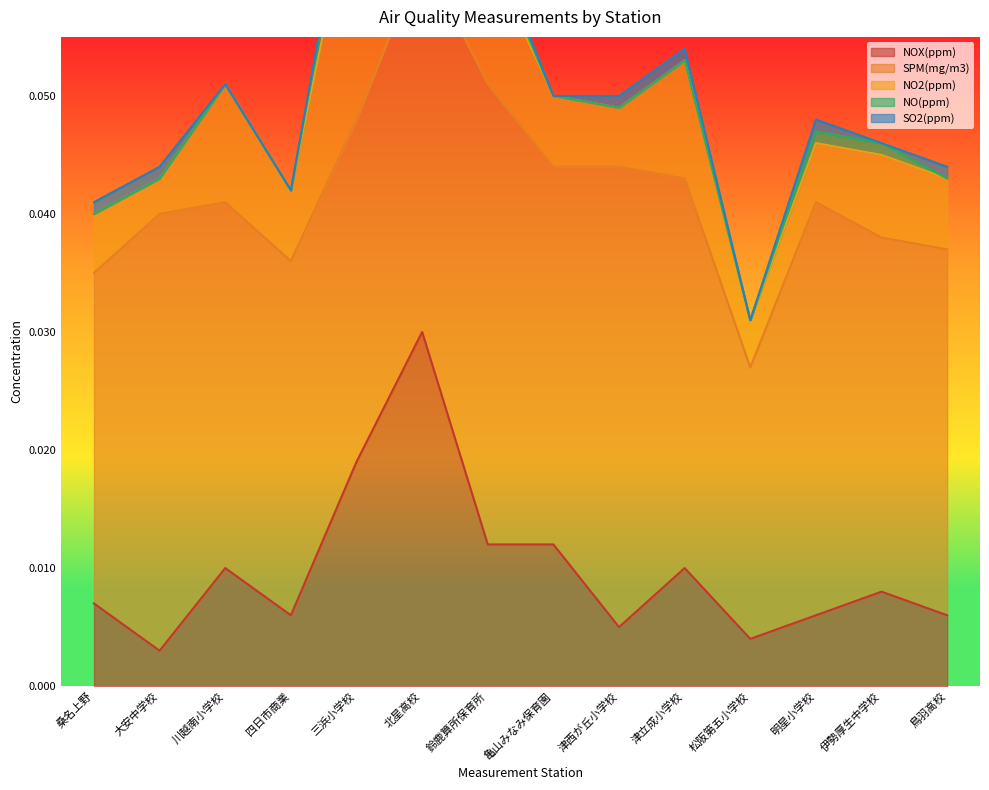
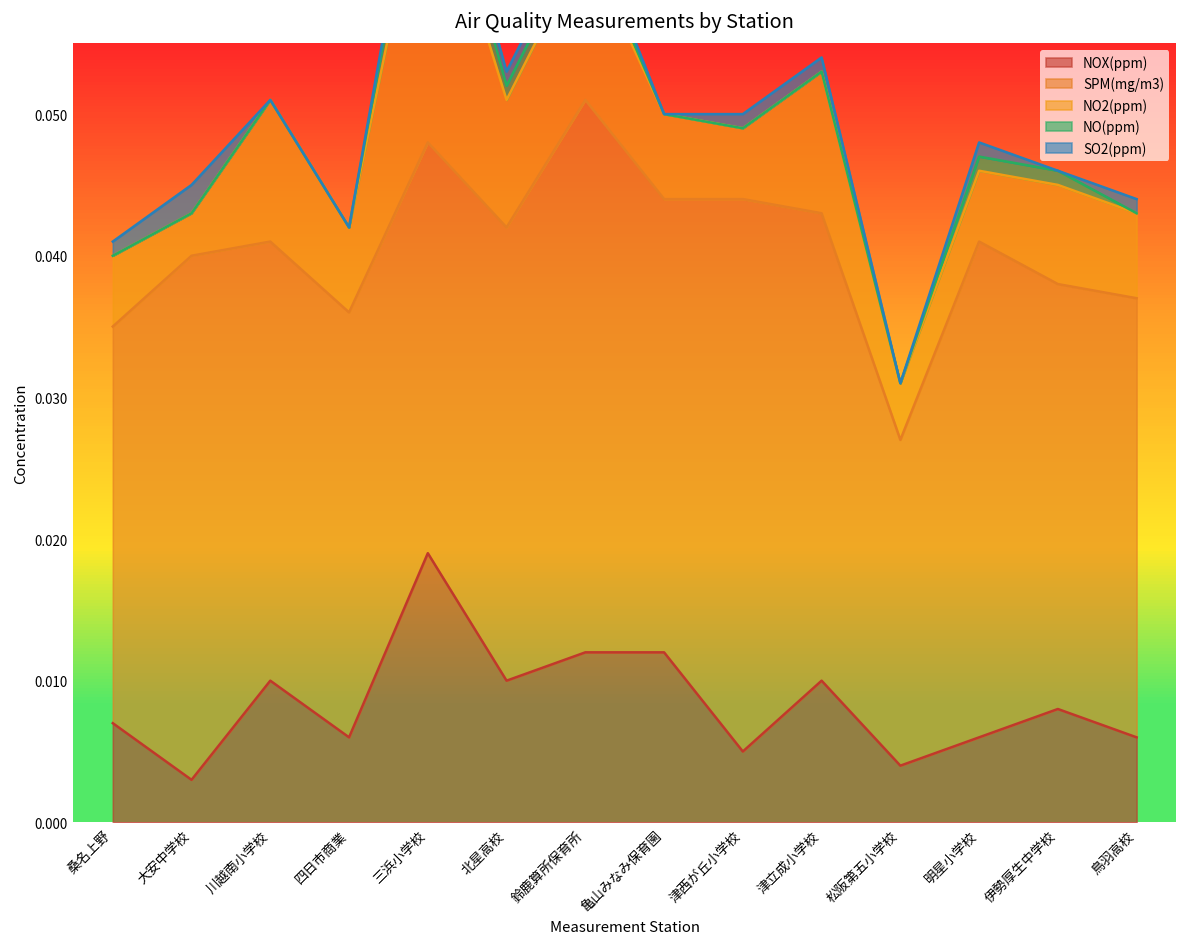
SO2(ppm), 大安中学校: 0.001 -> 0.002
NOX(ppm), 北星高校: 0.03 -> 0.01
